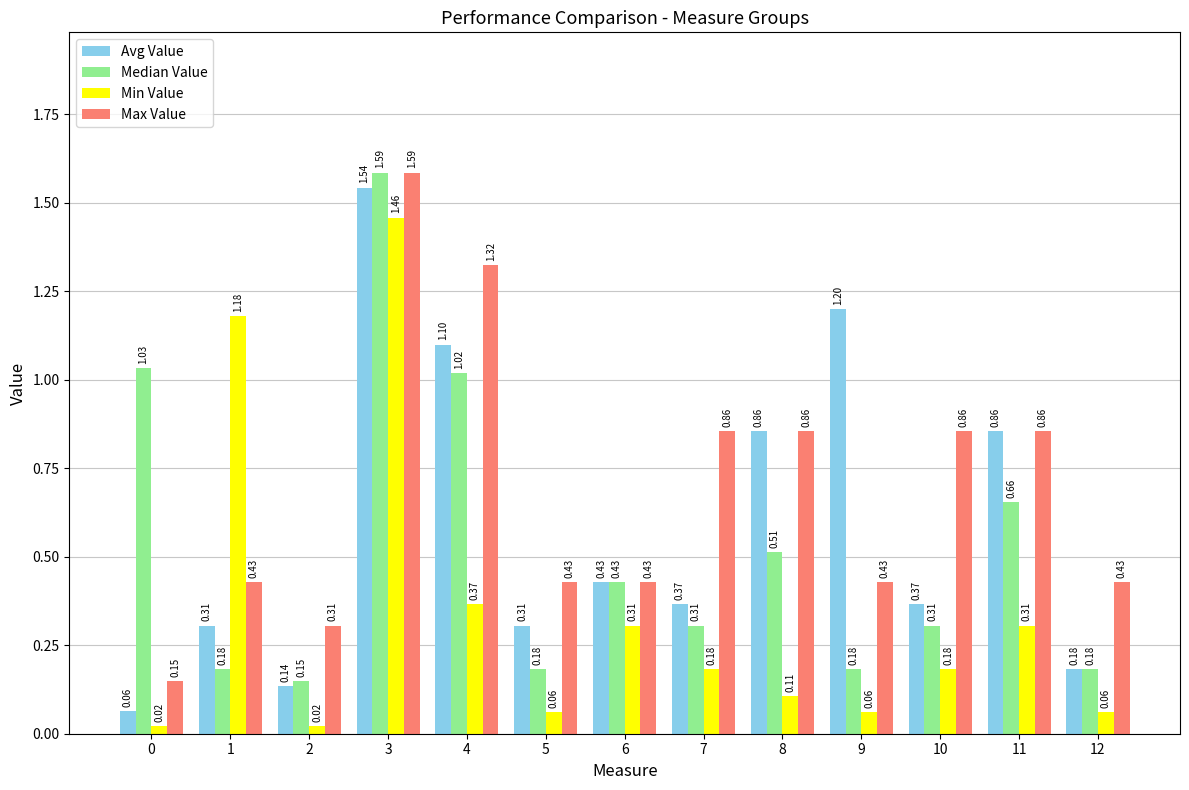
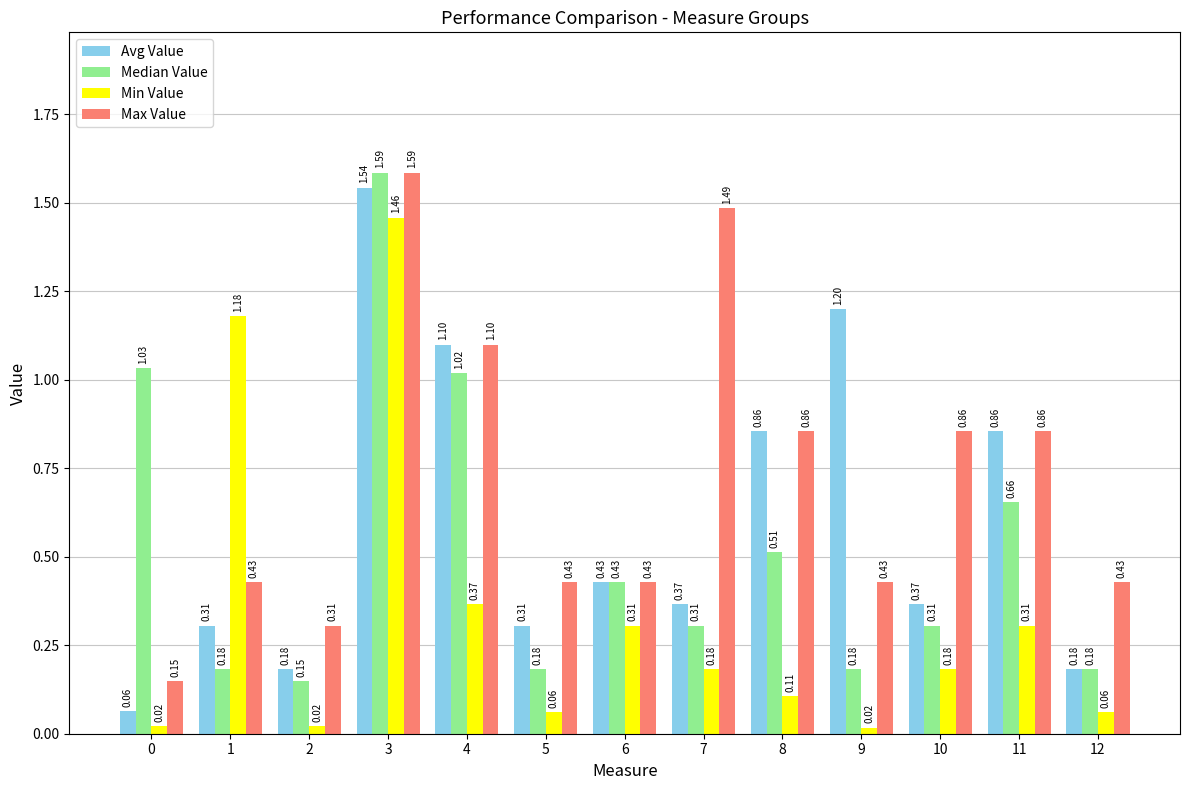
Avg Value, 2: 0.14 -> 0.18
Max Value, 4: 1.32 -> 1.10
Max Value, 7: 0.86 -> 1.49
Min Value, 9: 0.06 -> 0.02
